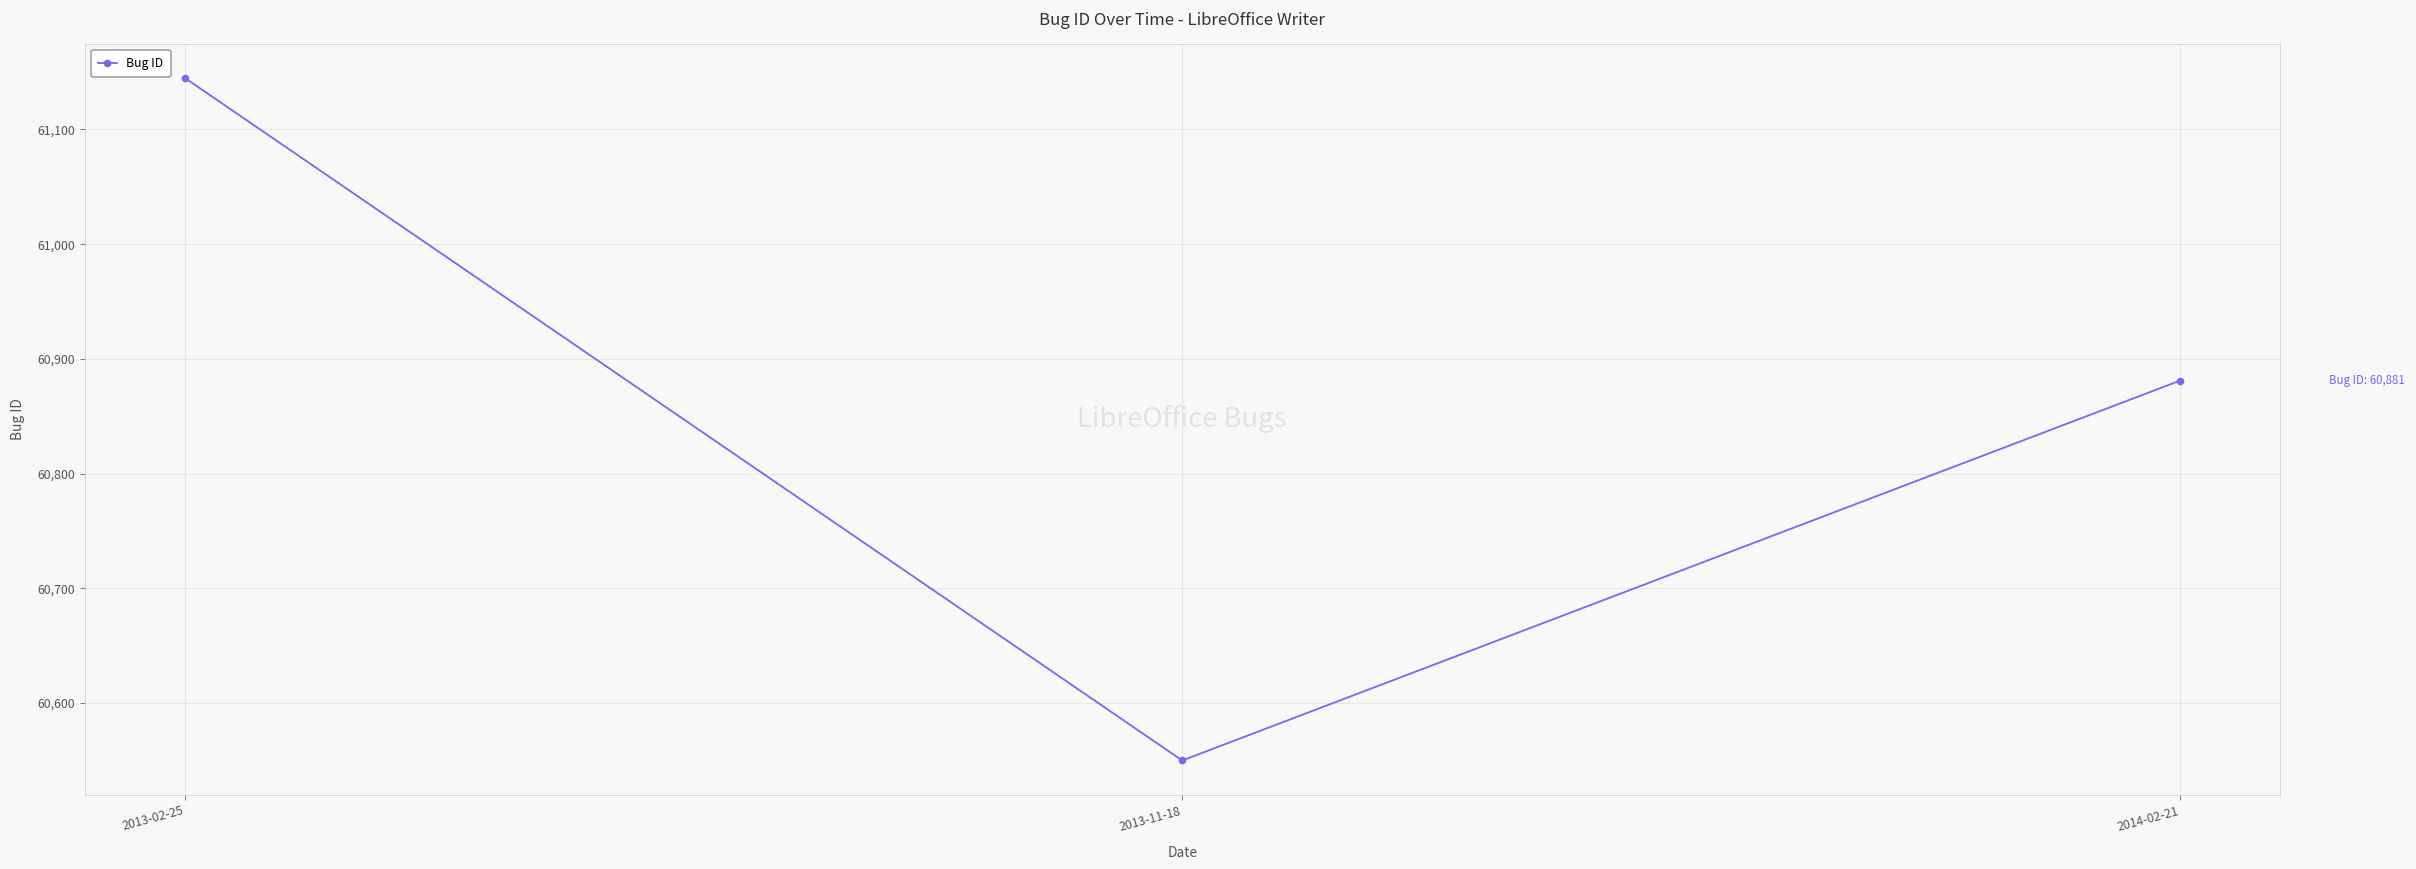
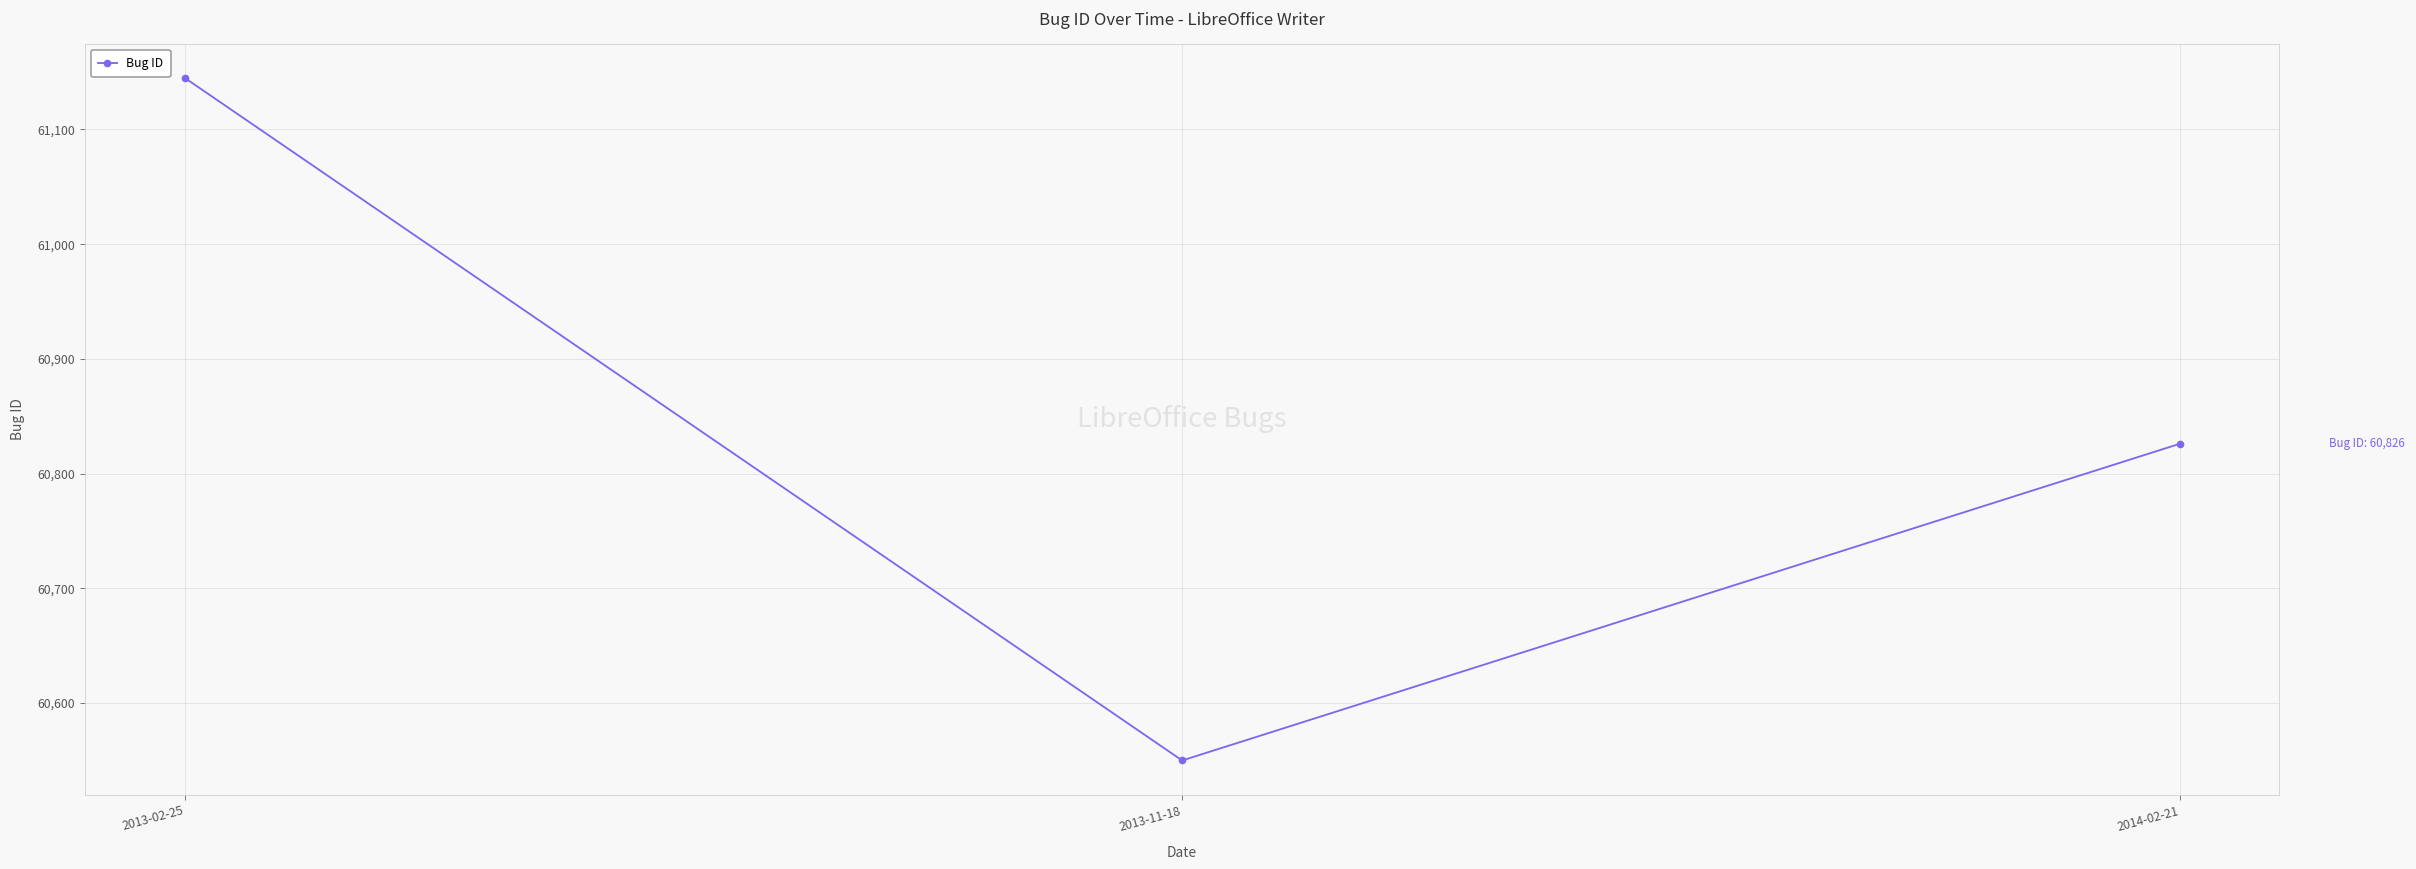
2014-02-21: 60,881 -> 60,826
